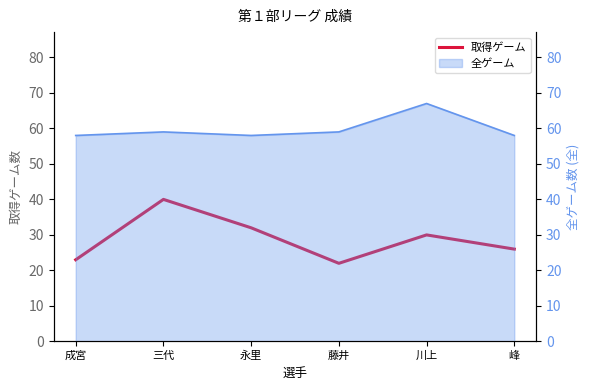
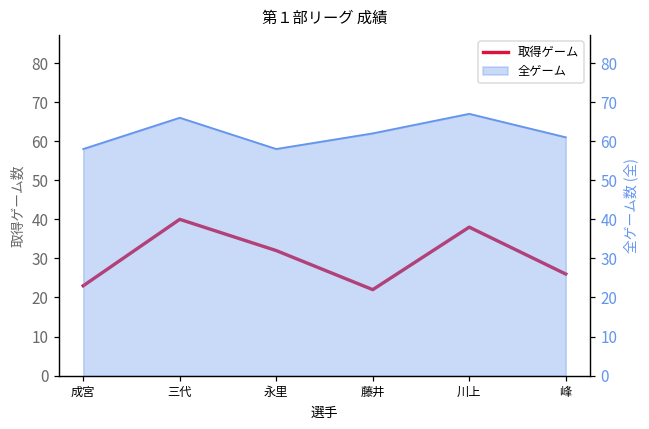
取得ゲーム, 川上: 30 -> 38
全ゲーム, 三代: 59 -> 66
全ゲーム, 藤井: 59 -> 62
全ゲーム, 峰: 58 -> 61
